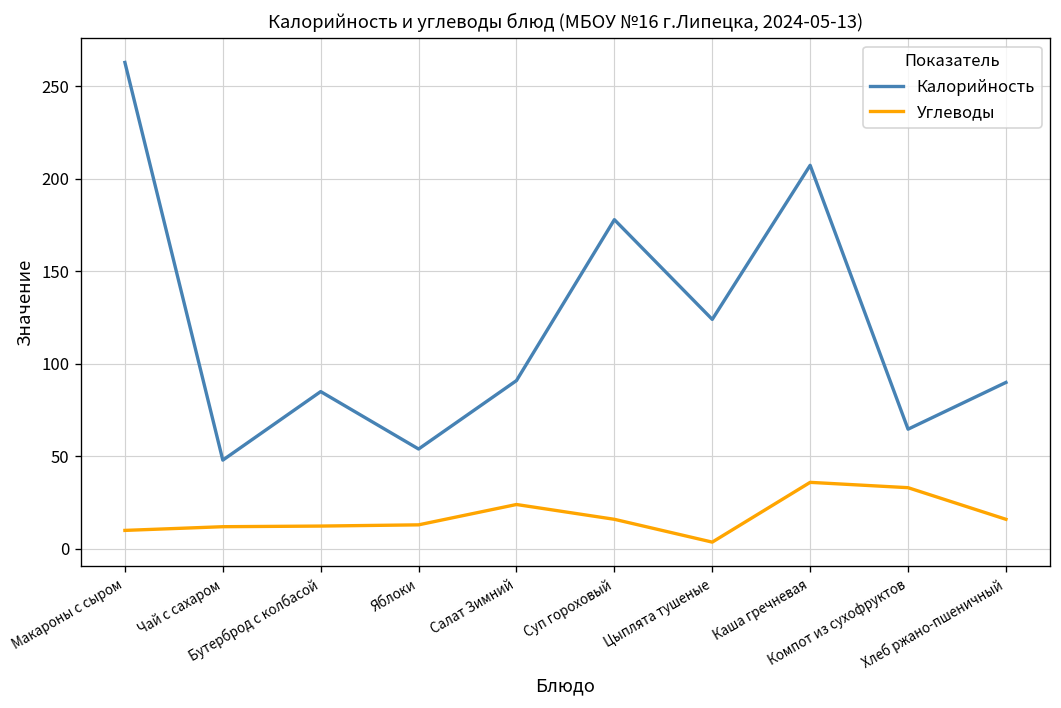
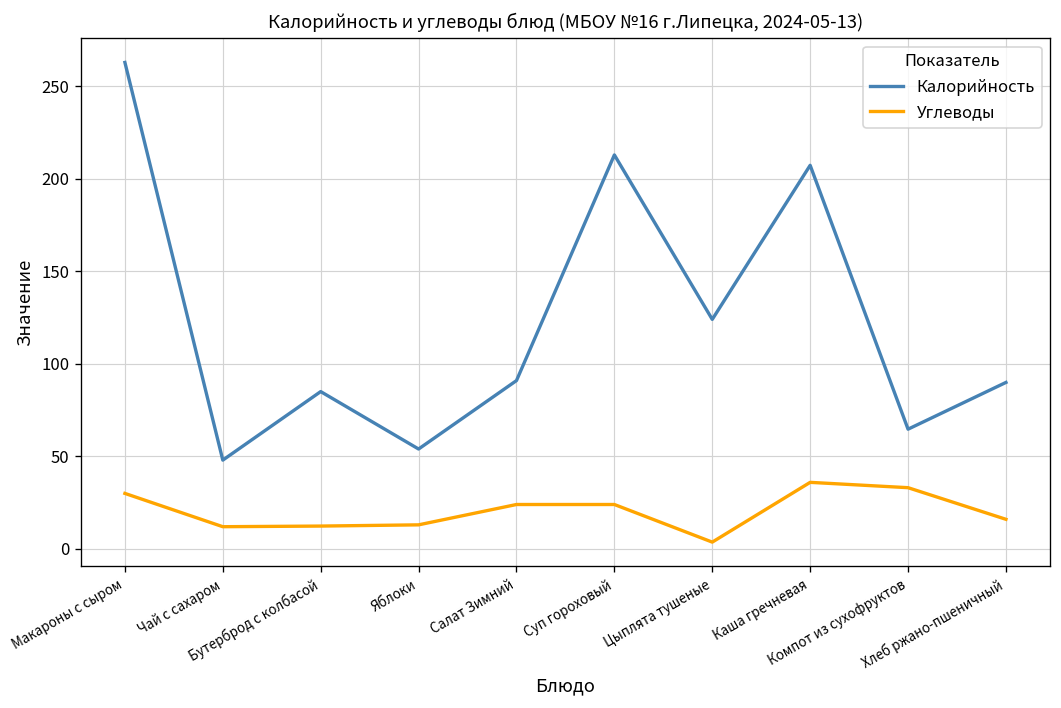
Углеводы, Макароны с сыром: 10 -> 30
Калорийность, Суп гороховый: 178 -> 213
Углеводы, Суп гороховый: 16 -> 24
